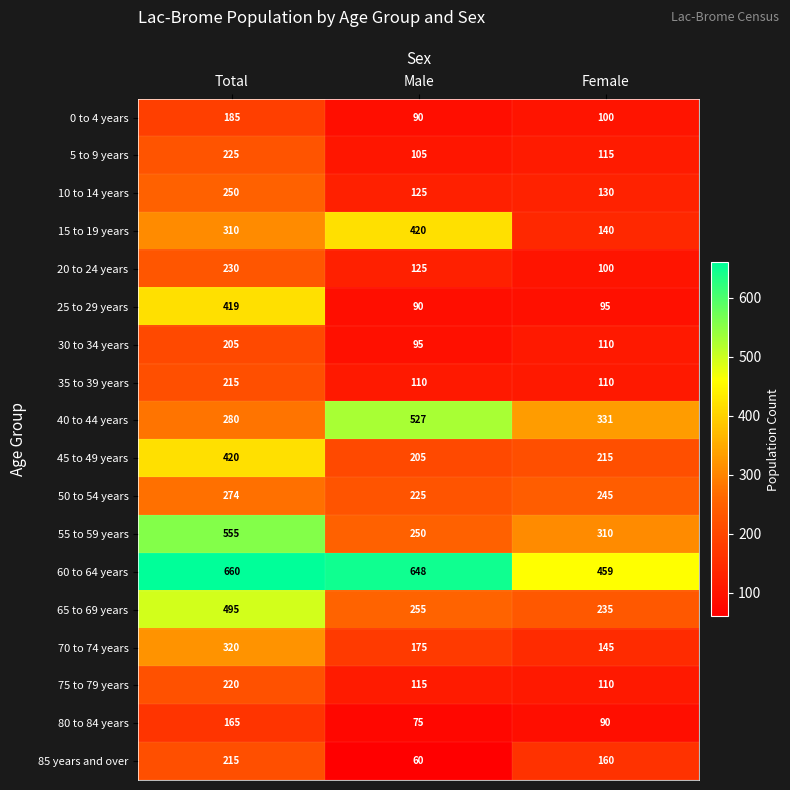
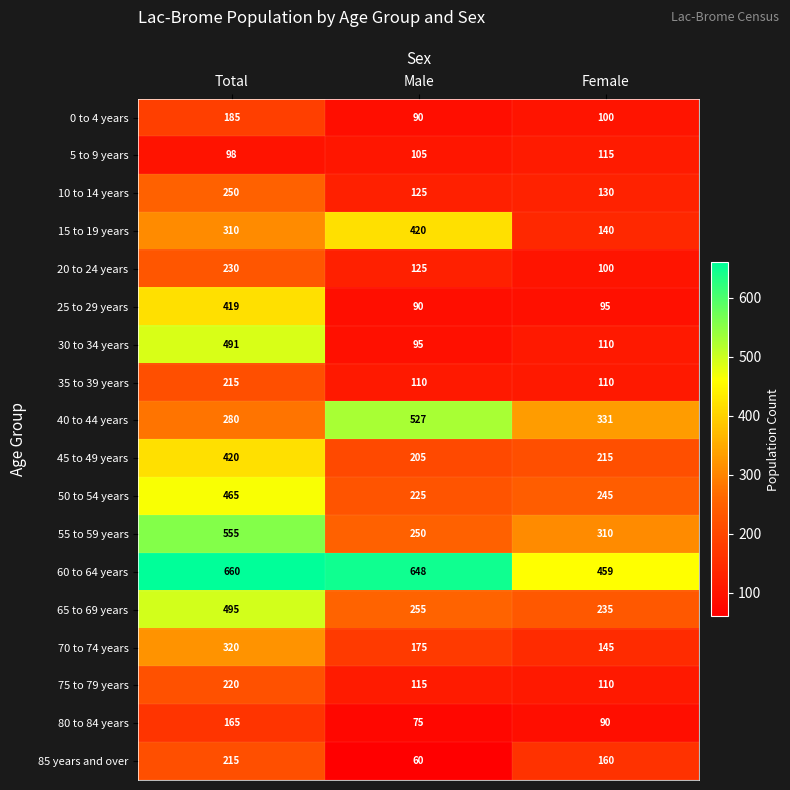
5 to 9 years, Total: 225 -> 98
30 to 34 years, Total: 205 -> 491
50 to 54 years, Total: 274 -> 465
